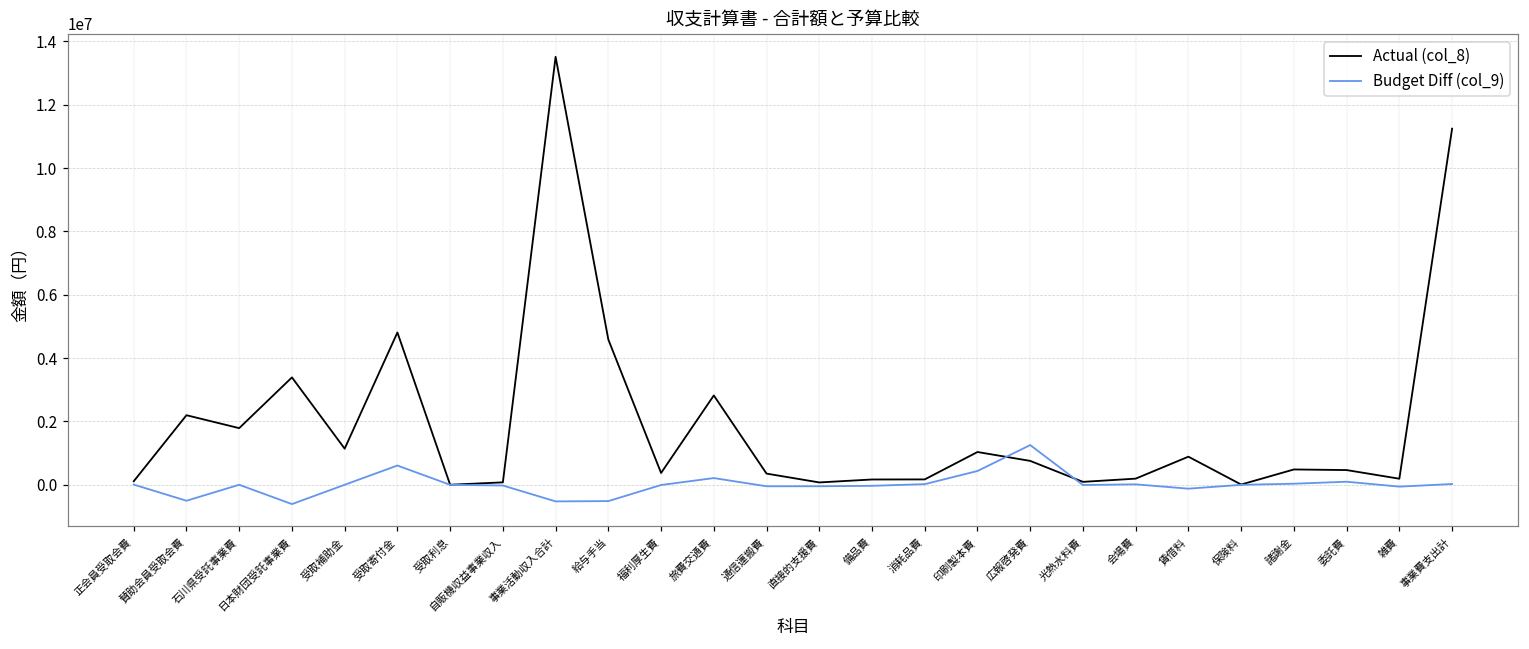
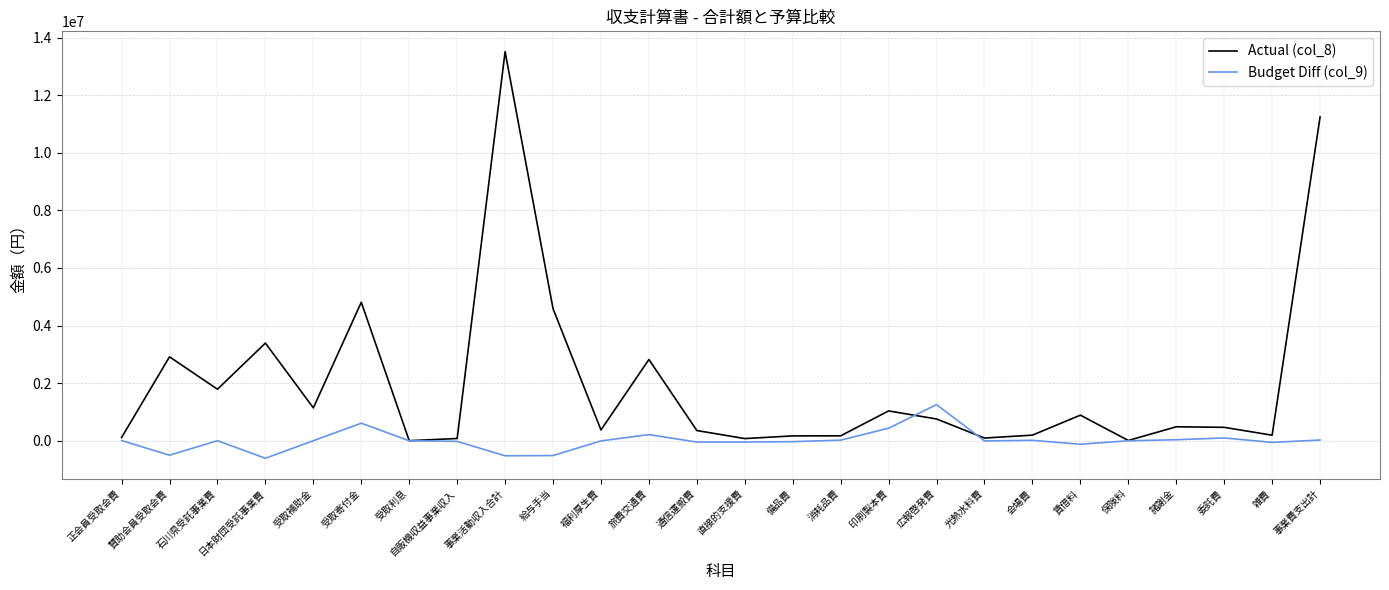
Actual (col_8), 賛助会員受取会費: 2200000 -> 2900000
